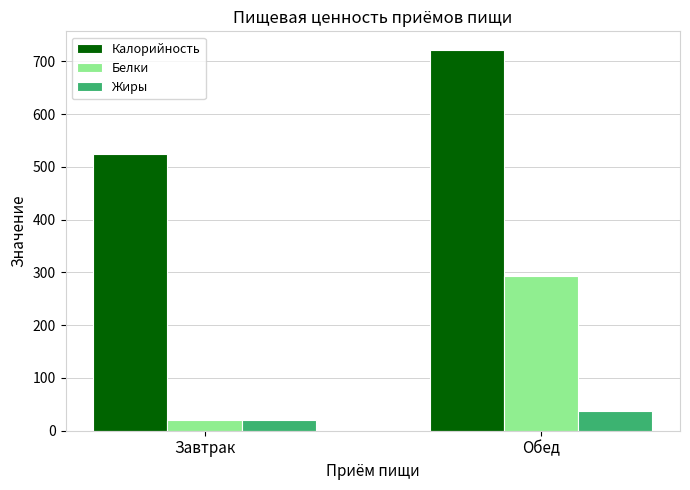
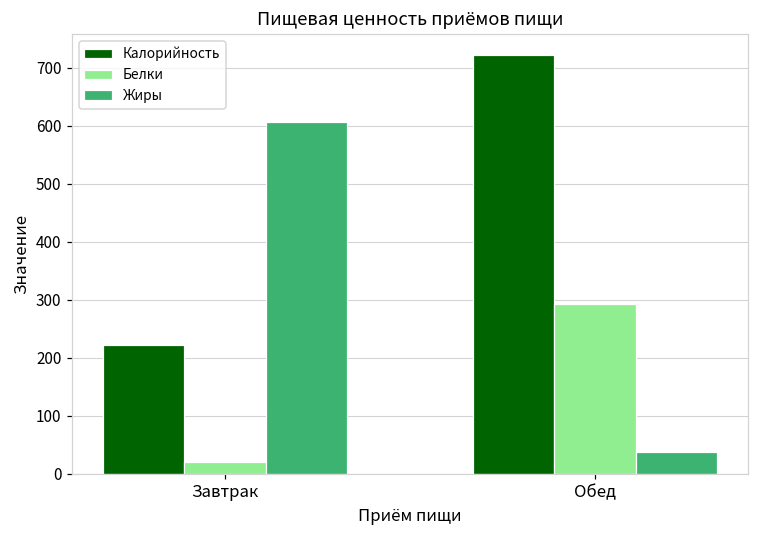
Калорийность, Завтрак: 520 -> 220
Жиры, Завтрак: 20 -> 610
